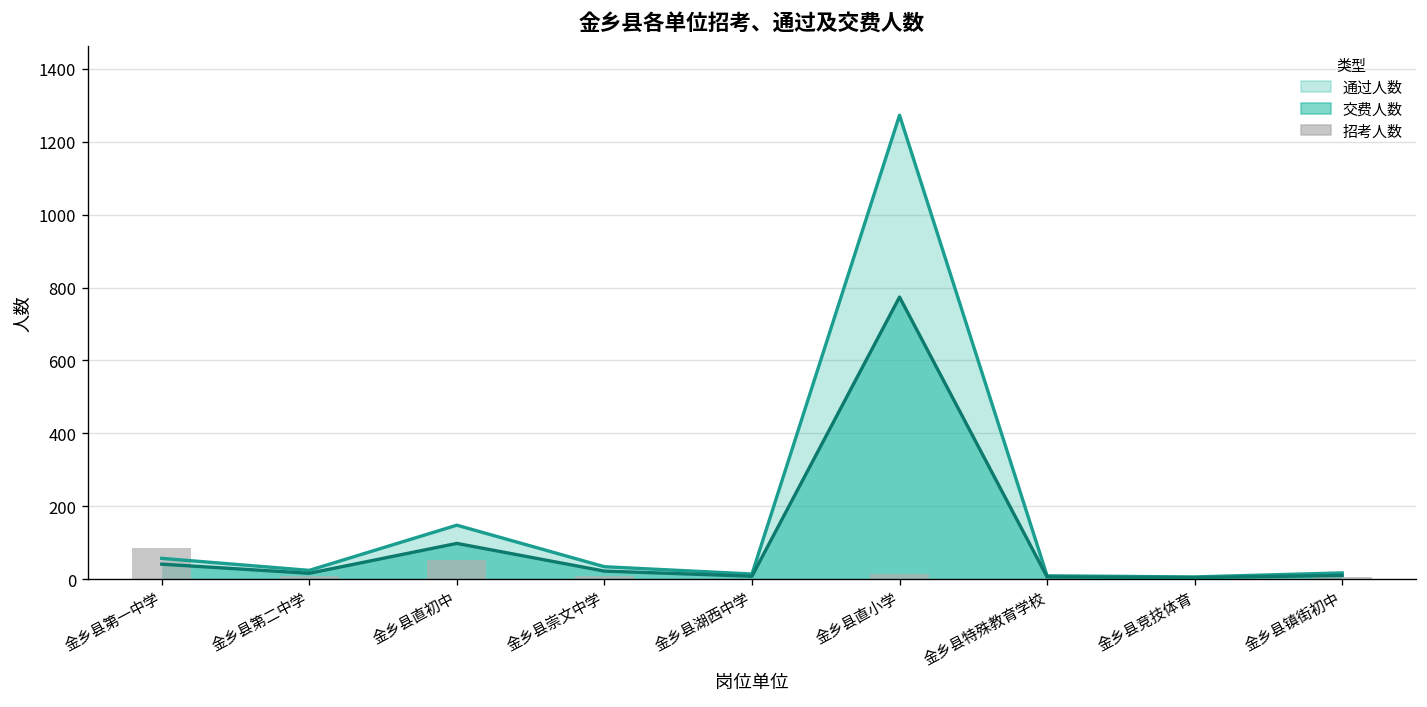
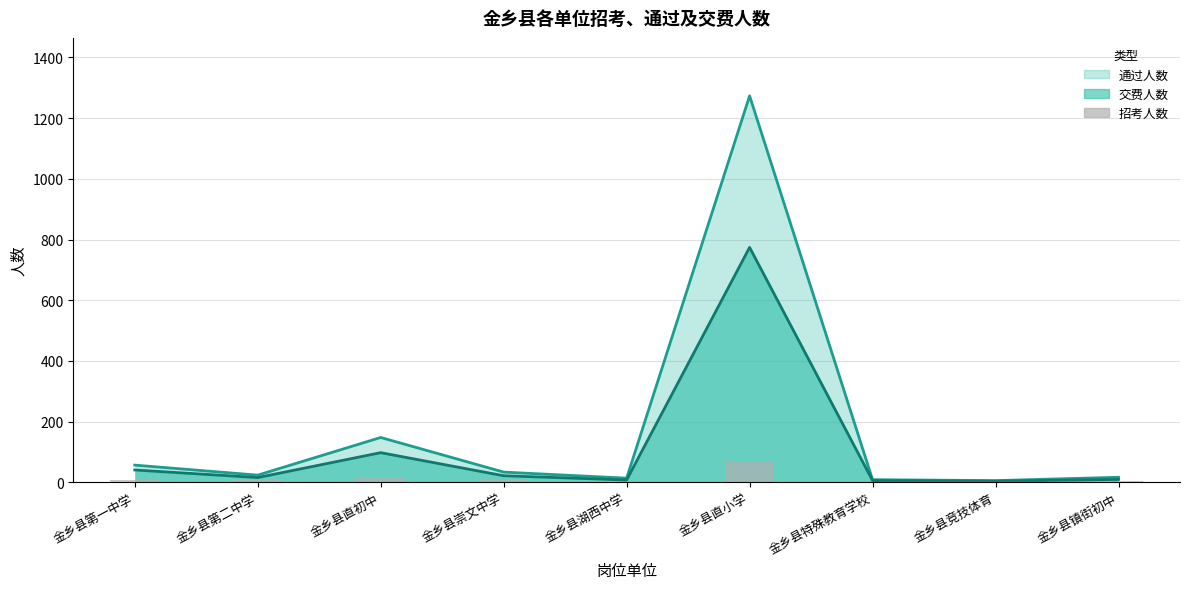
招考人数, 金乡县第一中学: 90 -> 10
招考人数, 金乡县直初中: 50 -> 20
招考人数, 金乡县直小学: 20 -> 70
